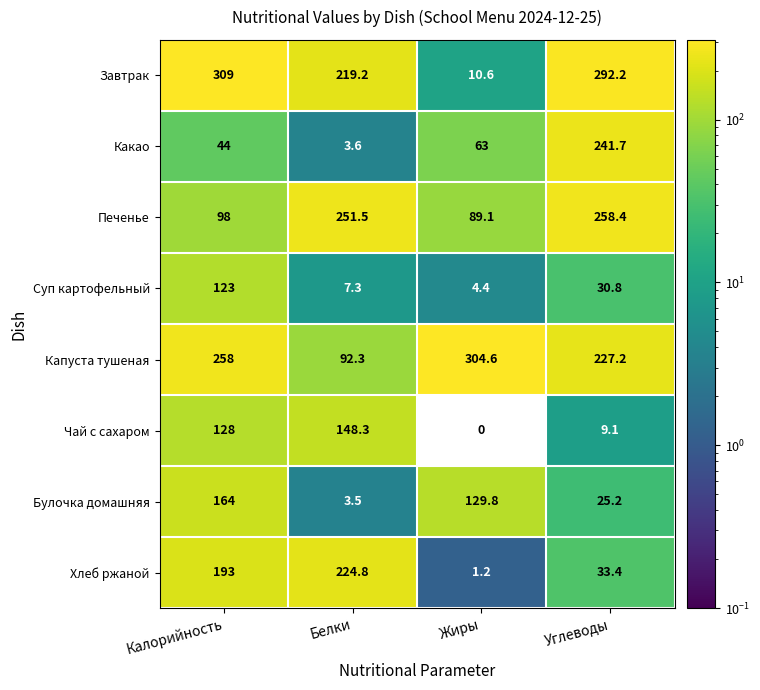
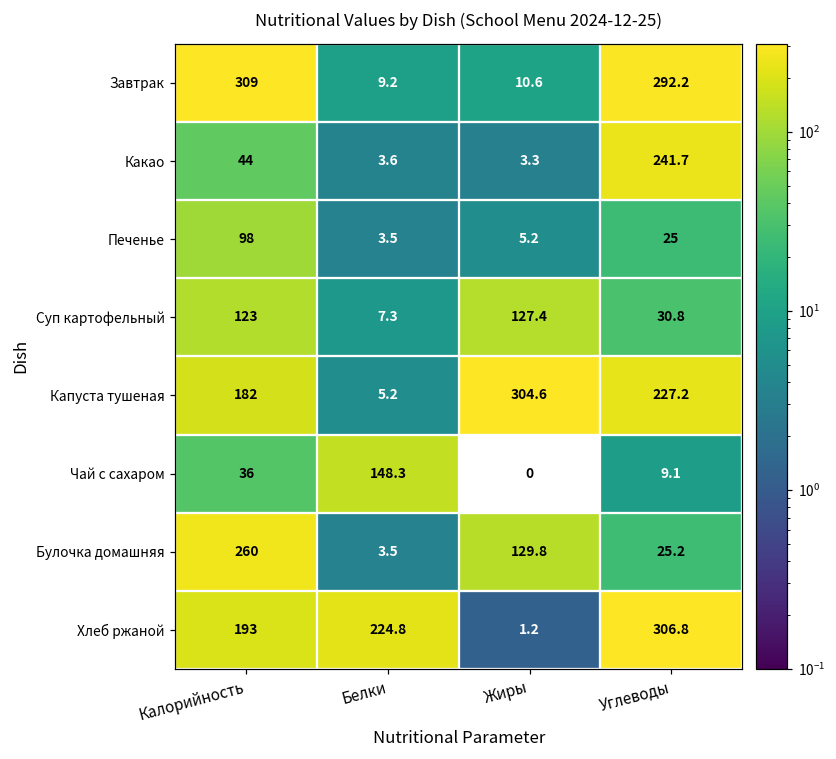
Завтрак, Белки: 219.2 -> 9.2
Какао, Жиры: 63 -> 3.3
Печенье, Белки: 251.5 -> 3.5
Печенье, Жиры: 89.1 -> 5.2
Печенье, Углеводы: 258.4 -> 25
Суп картофельный, Жиры: 4.4 -> 127.4
Капуста тушеная, Калорийность: 258 -> 182
Капуста тушеная, Белки: 92.3 -> 5.2
Чай с сахаром, Калорийность: 128 -> 36
Булочка домашняя, Калорийность: 164 -> 260
Хлеб ржаной, Углеводы: 33.4 -> 306.8
